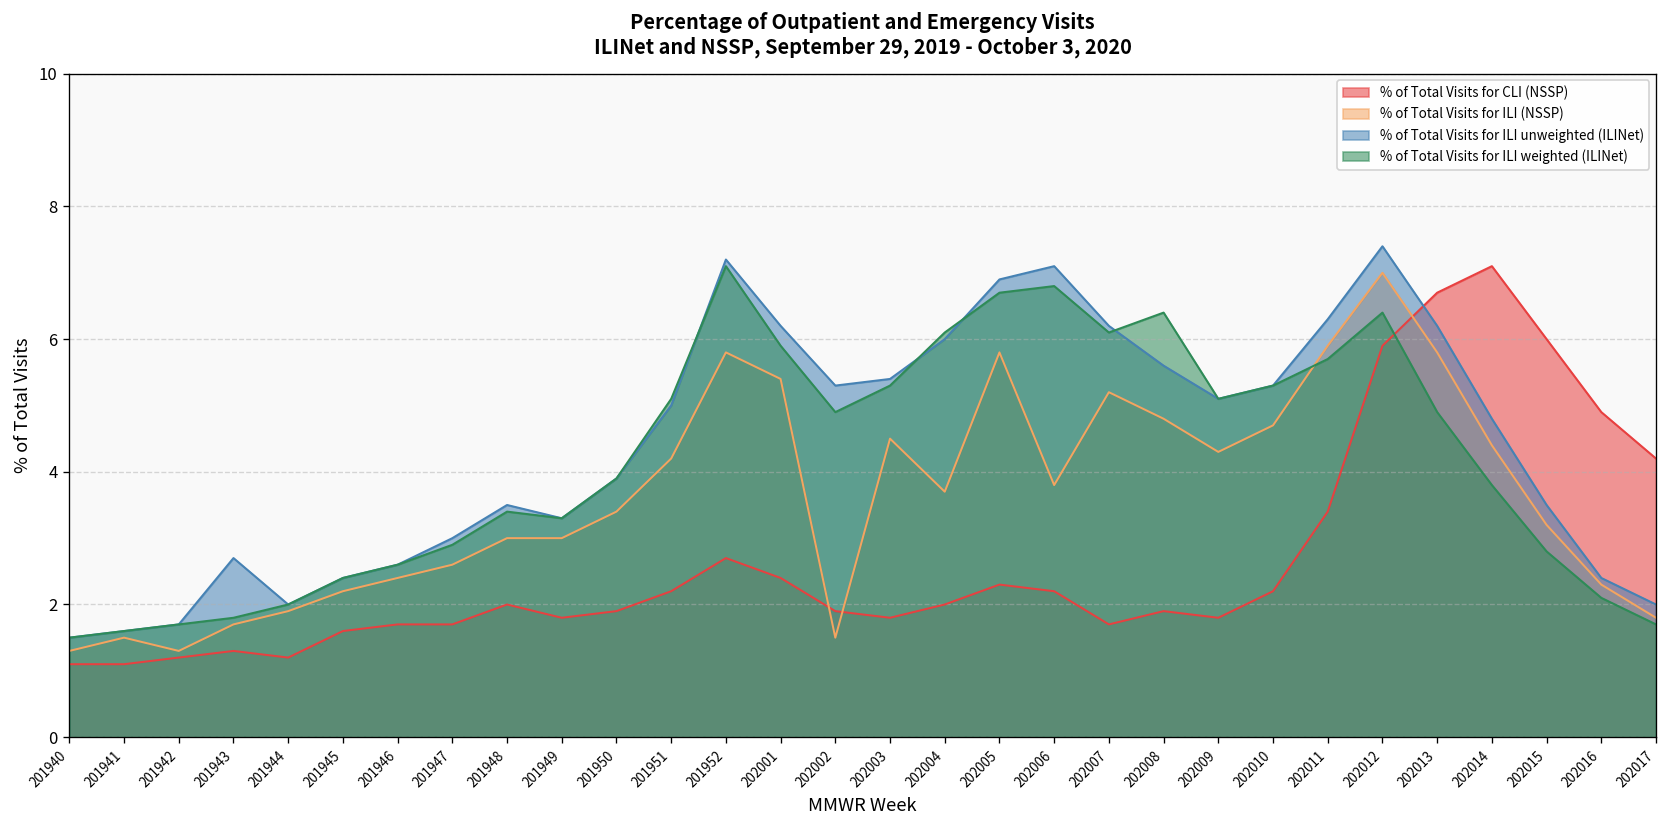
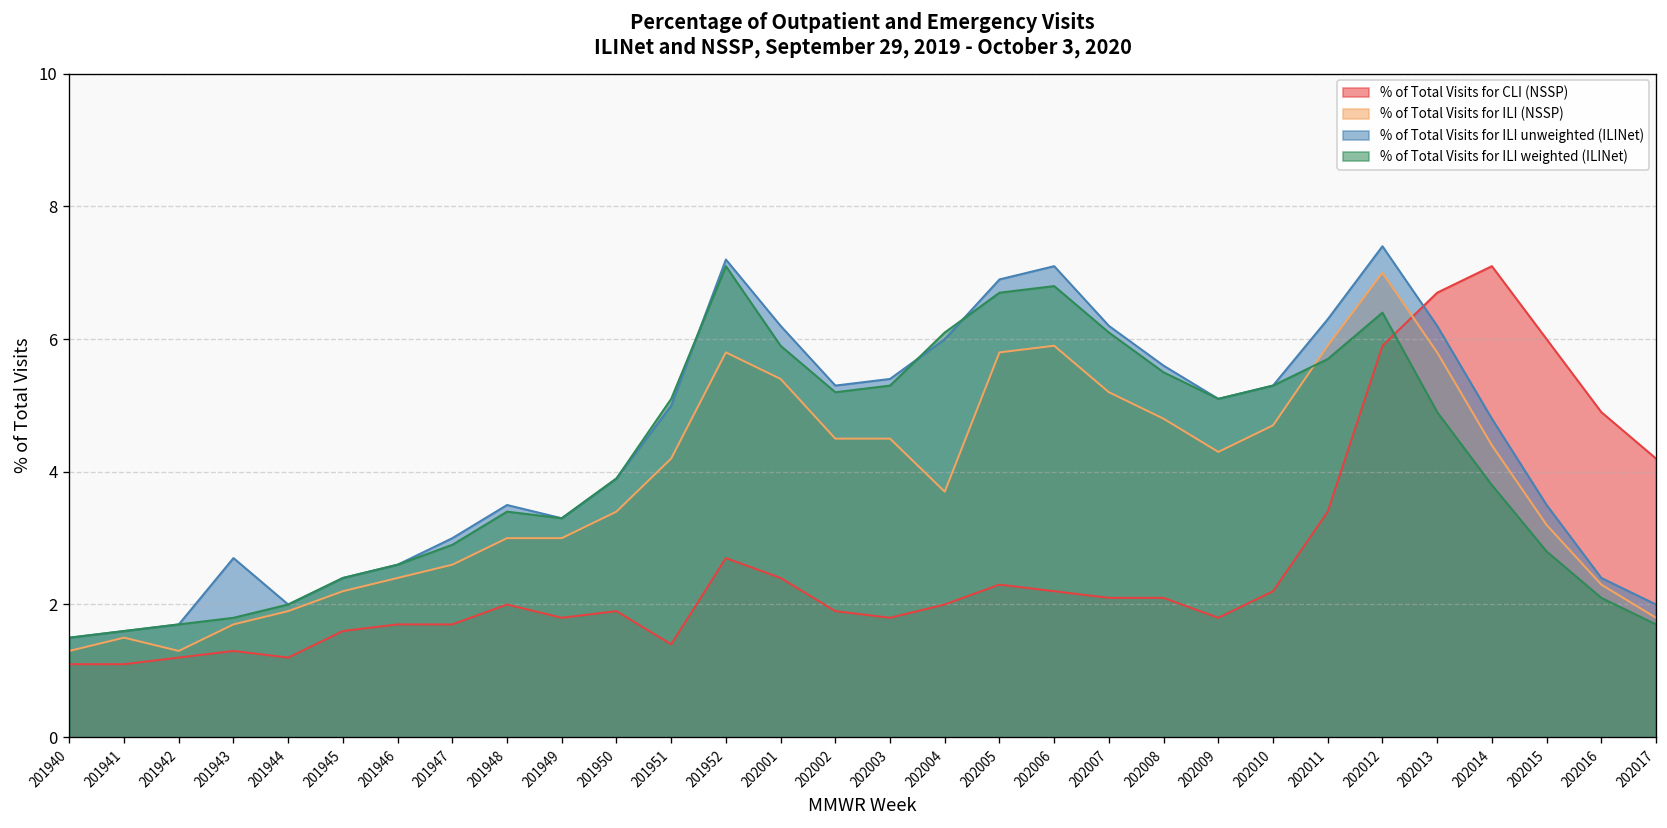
% of Total Visits for CLI (NSSP), 201951: 2.2 -> 1.4
% of Total Visits for ILI (NSSP), 202002: 1.5 -> 4.5
% of Total Visits for ILI weighted (ILINet), 202002: 4.9 -> 5.2
% of Total Visits for ILI (NSSP), 202006: 3.8 -> 5.9
% of Total Visits for CLI (NSSP), 202007: 1.7 -> 2.1
% of Total Visits for CLI (NSSP), 202008: 1.9 -> 2.1
% of Total Visits for ILI weighted (ILINet), 202008: 6.4 -> 5.5
